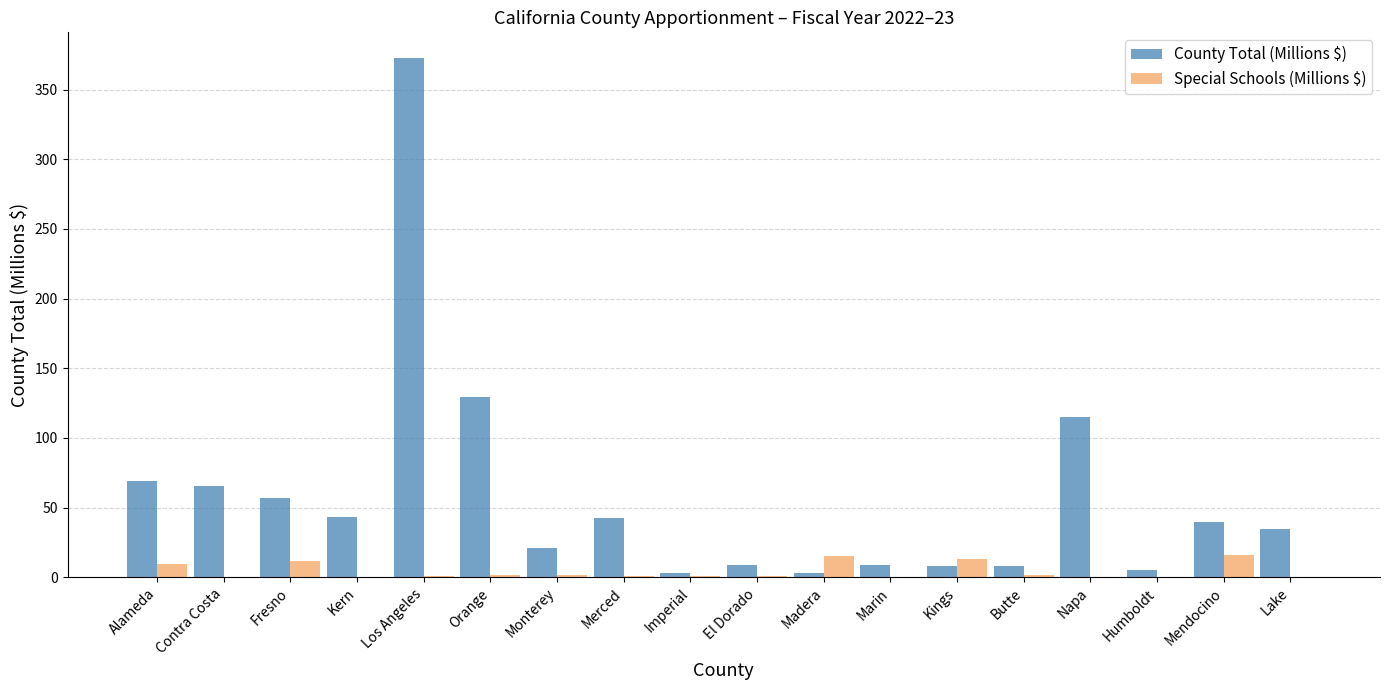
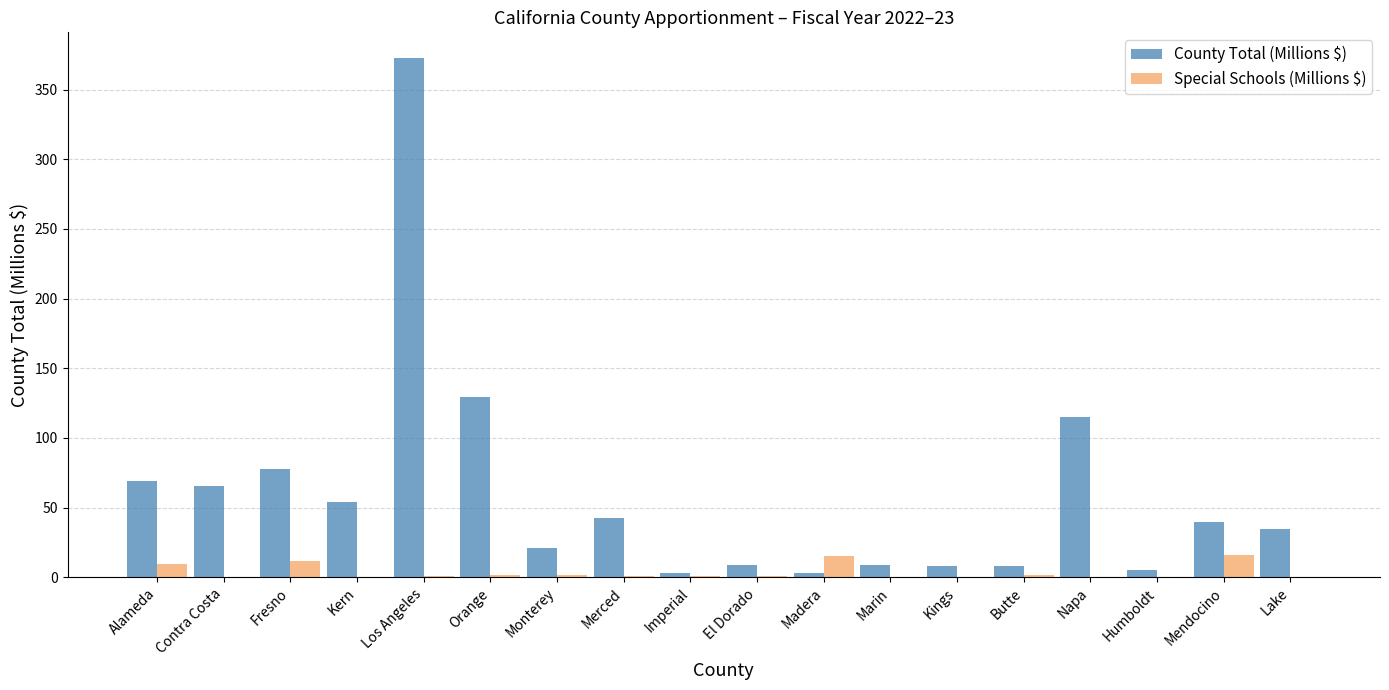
County Total (Millions $), Fresno: 57 -> 78
County Total (Millions $), Kern: 43 -> 54
Special Schools (Millions $), Kings: 13 -> 0
